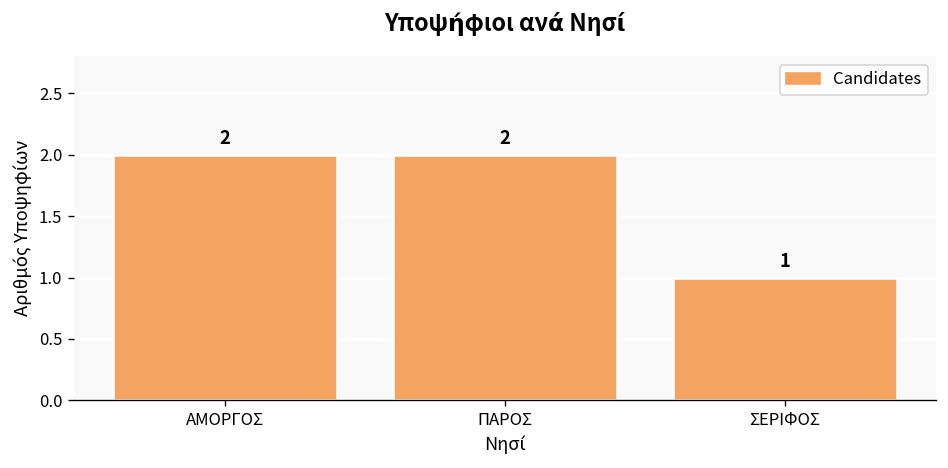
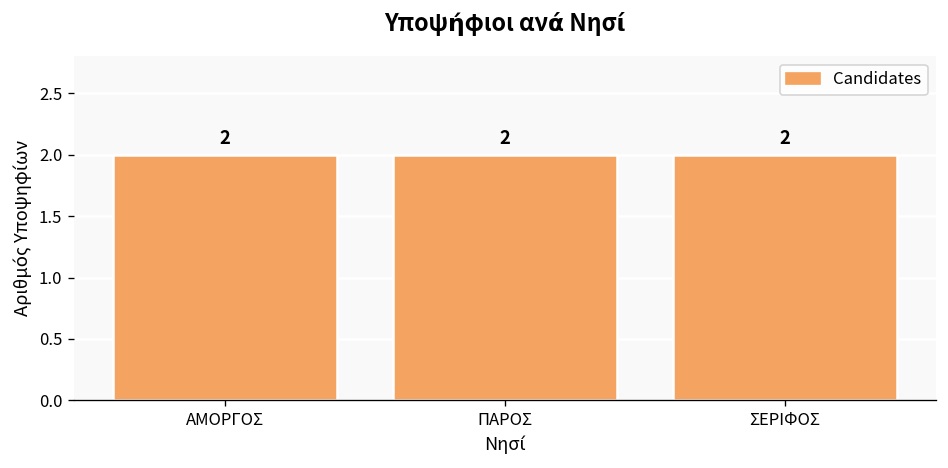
ΣΕΡΙΦΟΣ: 1 -> 2
